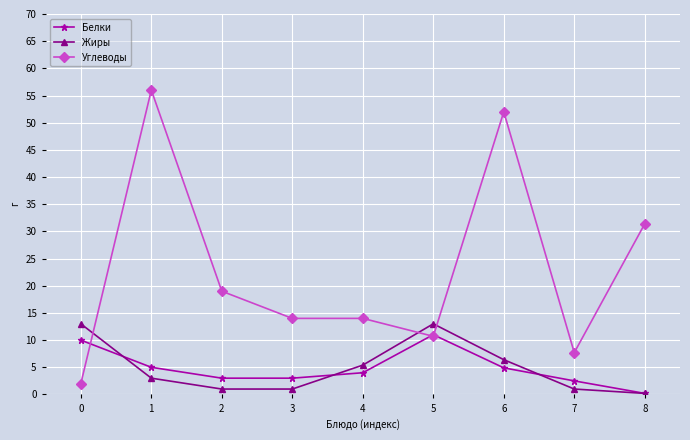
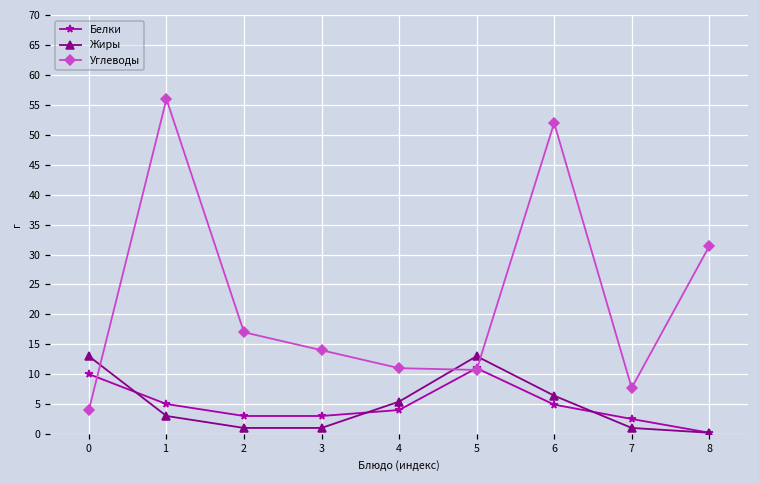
Углеводы, 0: 2 -> 4
Углеводы, 2: 19 -> 17
Углеводы, 4: 14 -> 11
